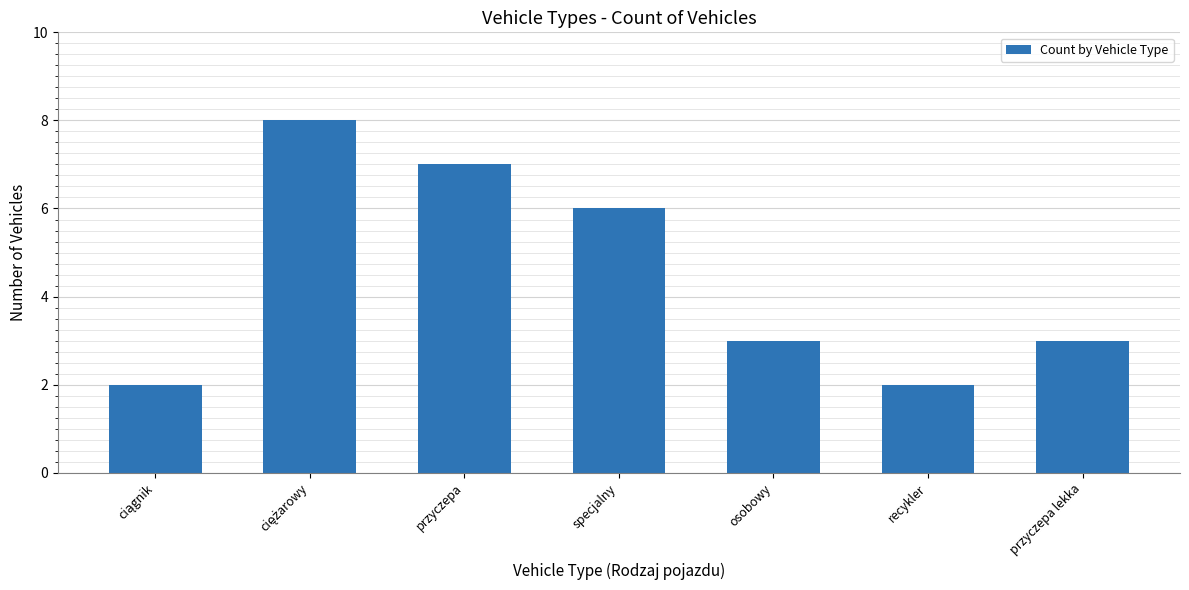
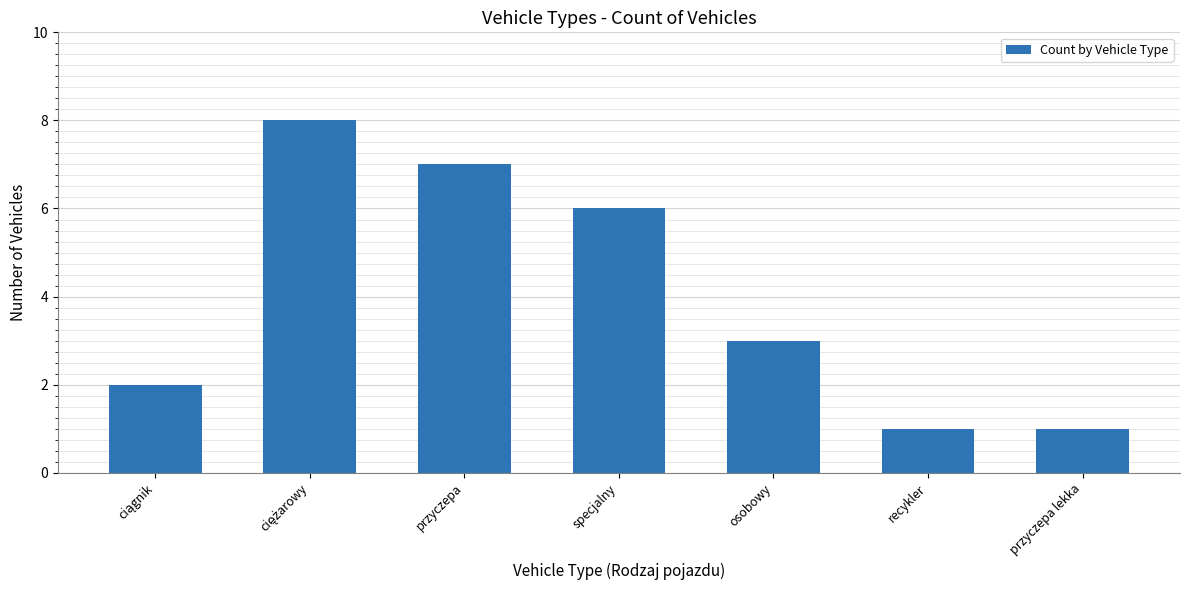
recykler: 2 -> 1
przyczepa lekka: 3 -> 1
